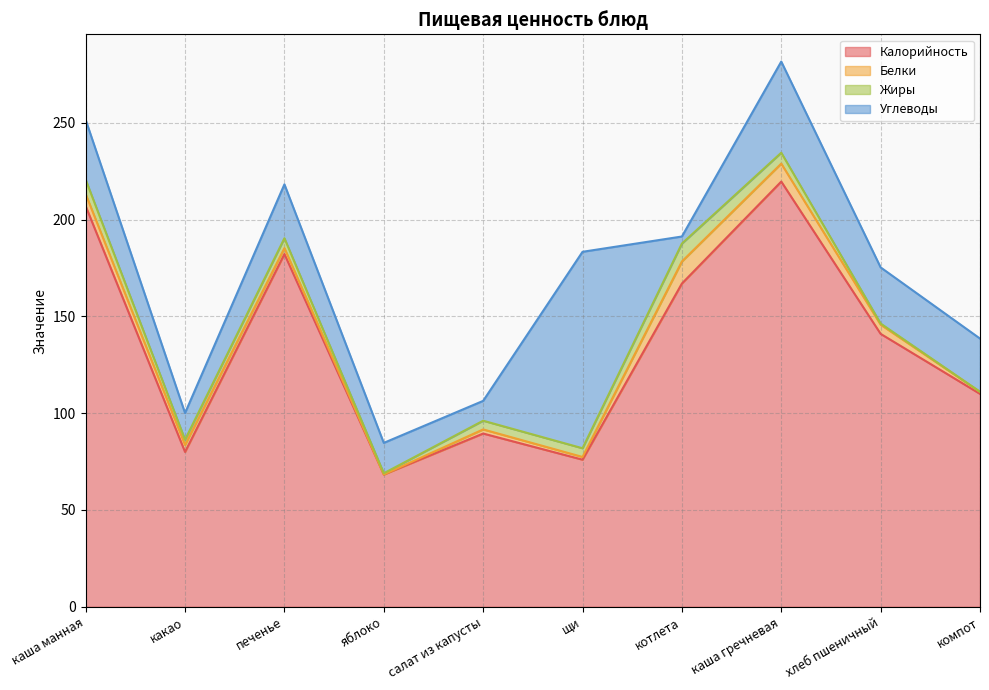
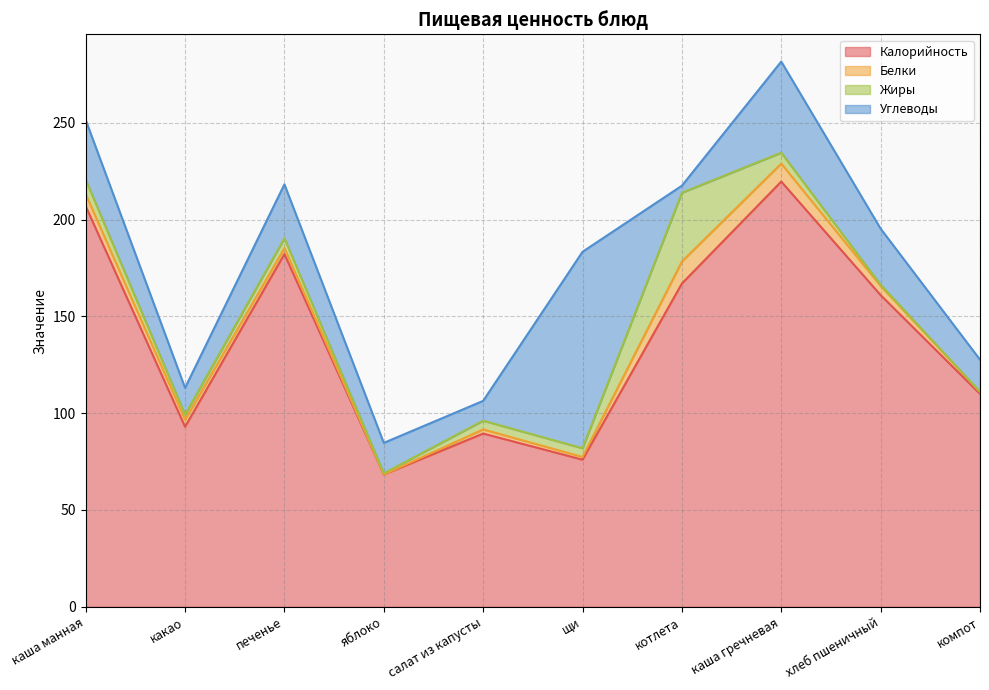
Калорийность, какао: 80 -> 93
Жиры, котлета: 9 -> 36
Калорийность, хлеб пшеничный: 141 -> 161
Углеводы, компот: 27 -> 17
